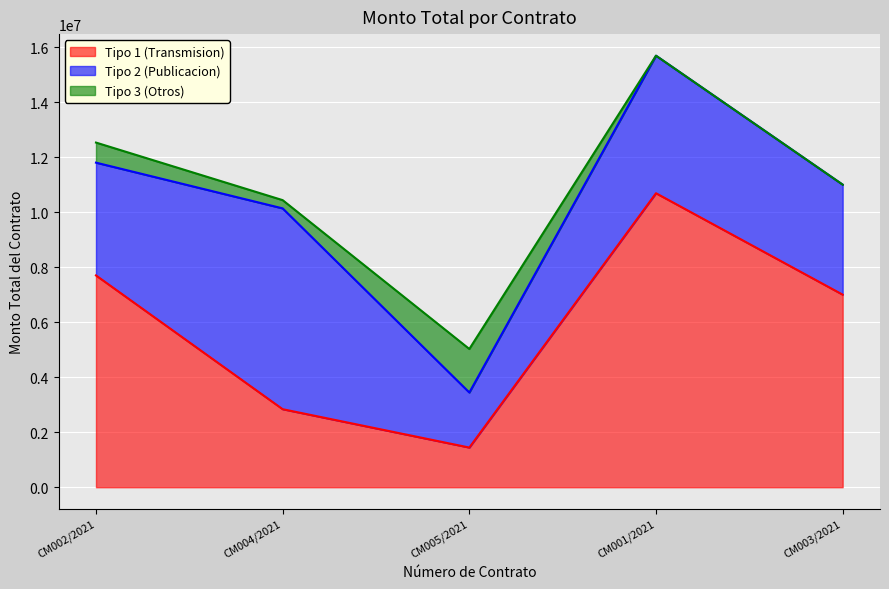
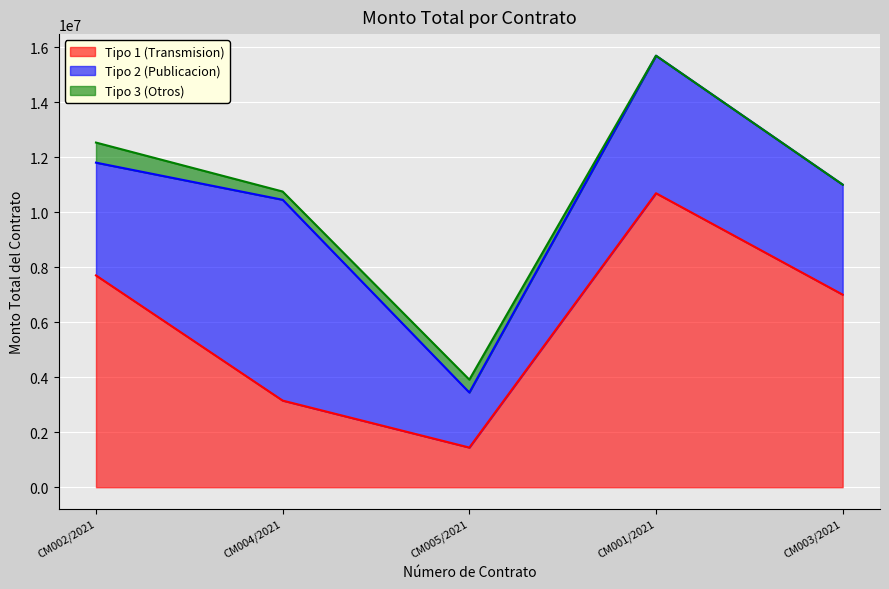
Tipo 1 (Transmision), CM004/2021: 2800000 -> 3200000
Tipo 3 (Otros), CM005/2021: 1600000 -> 500000
